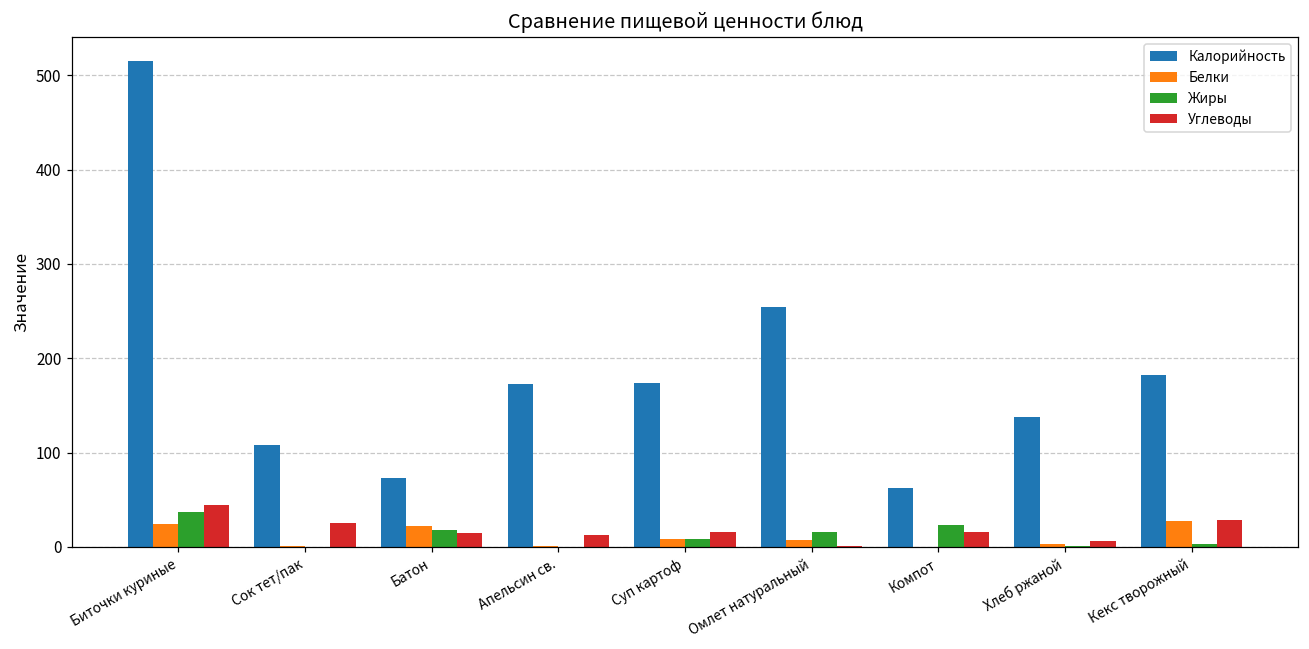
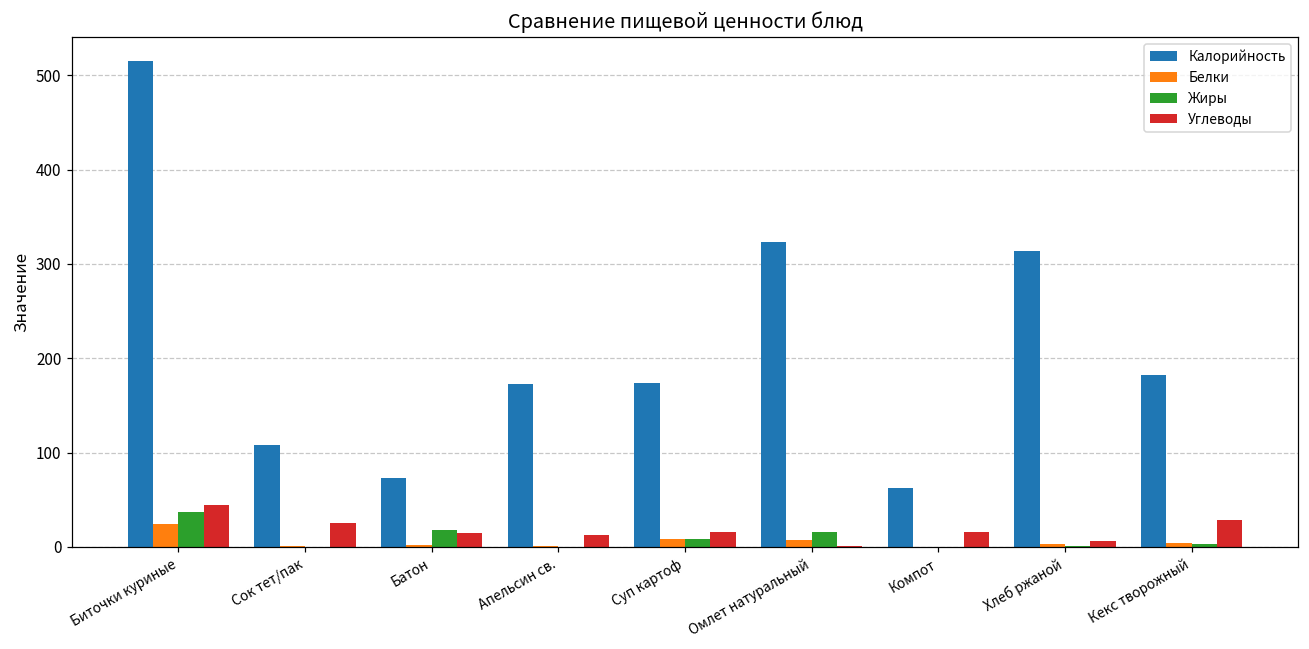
Белки, Батон: 20 -> 0
Калорийность, Омлет натуральный: 250 -> 320
Жиры, Компот: 20 -> 0
Калорийность, Хлеб ржаной: 140 -> 310
Белки, Кекс творожный: 30 -> 0
